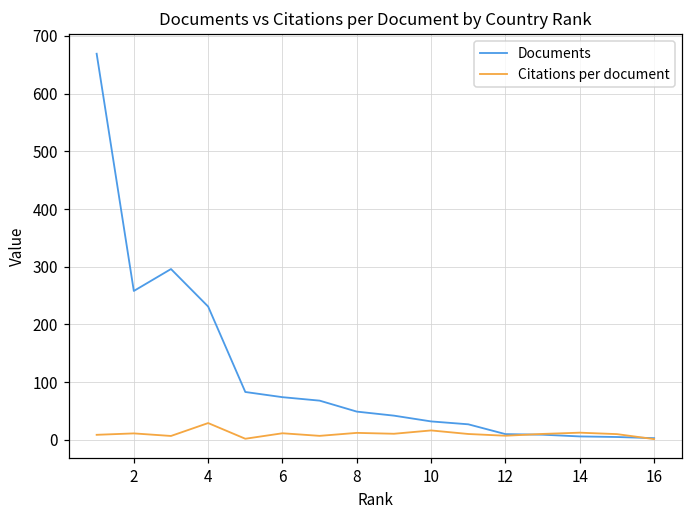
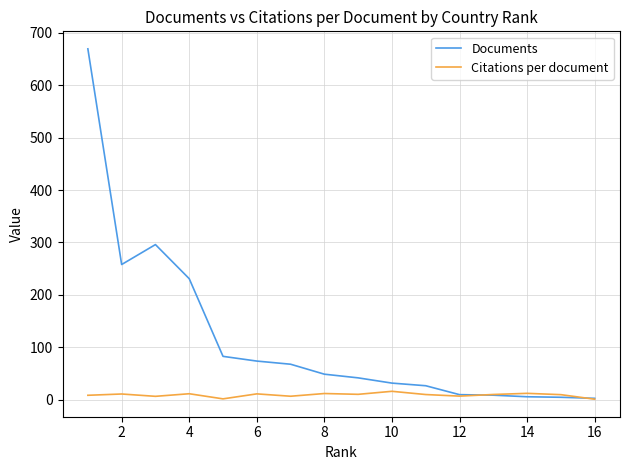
Citations per document, 4: 30 -> 10
